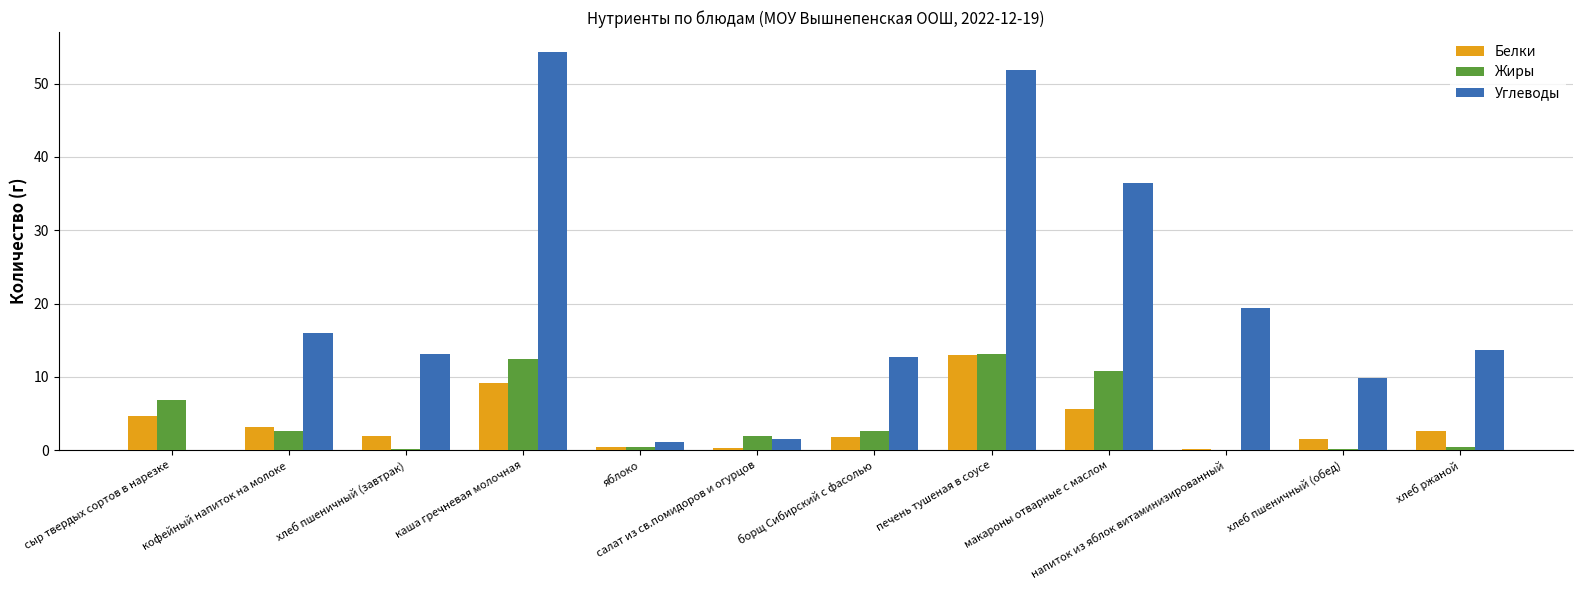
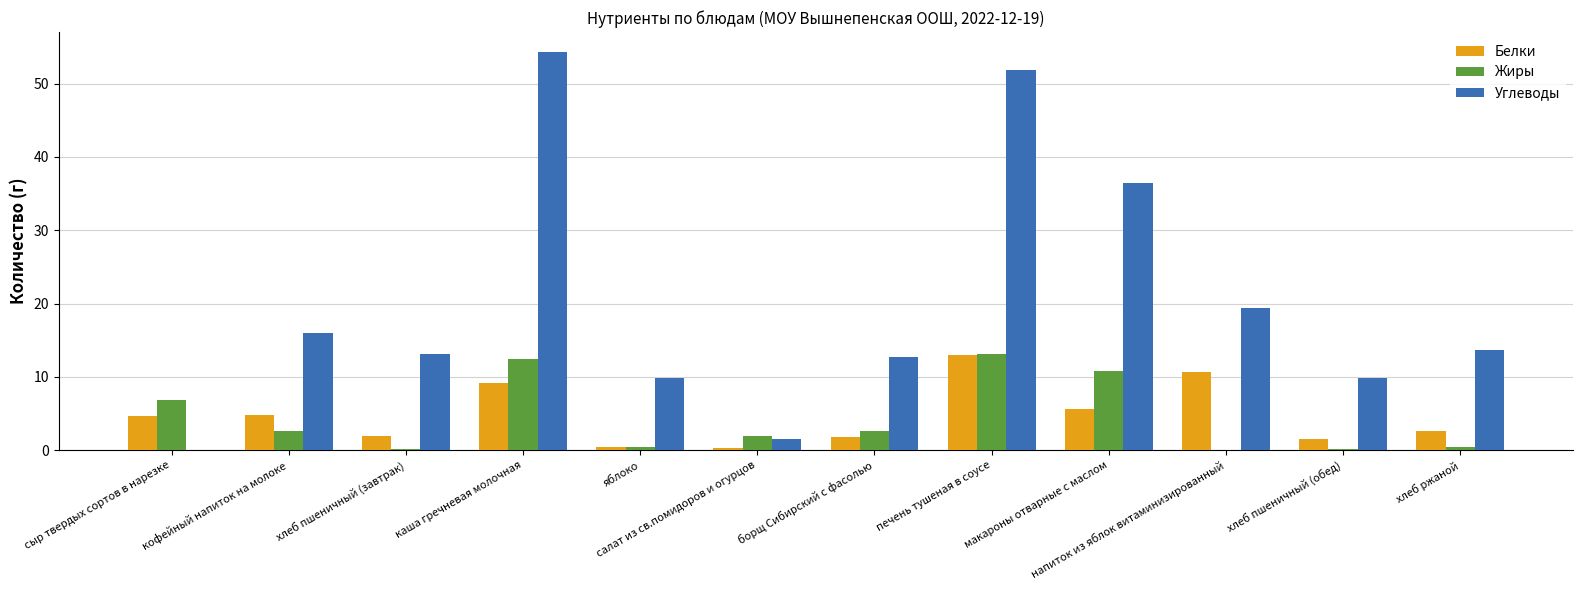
Белки, кофейный напиток на молоке: 3 -> 5
Углеводы, яблоко: 1 -> 10
Белки, напиток из яблок витаминизированный: 0 -> 11
